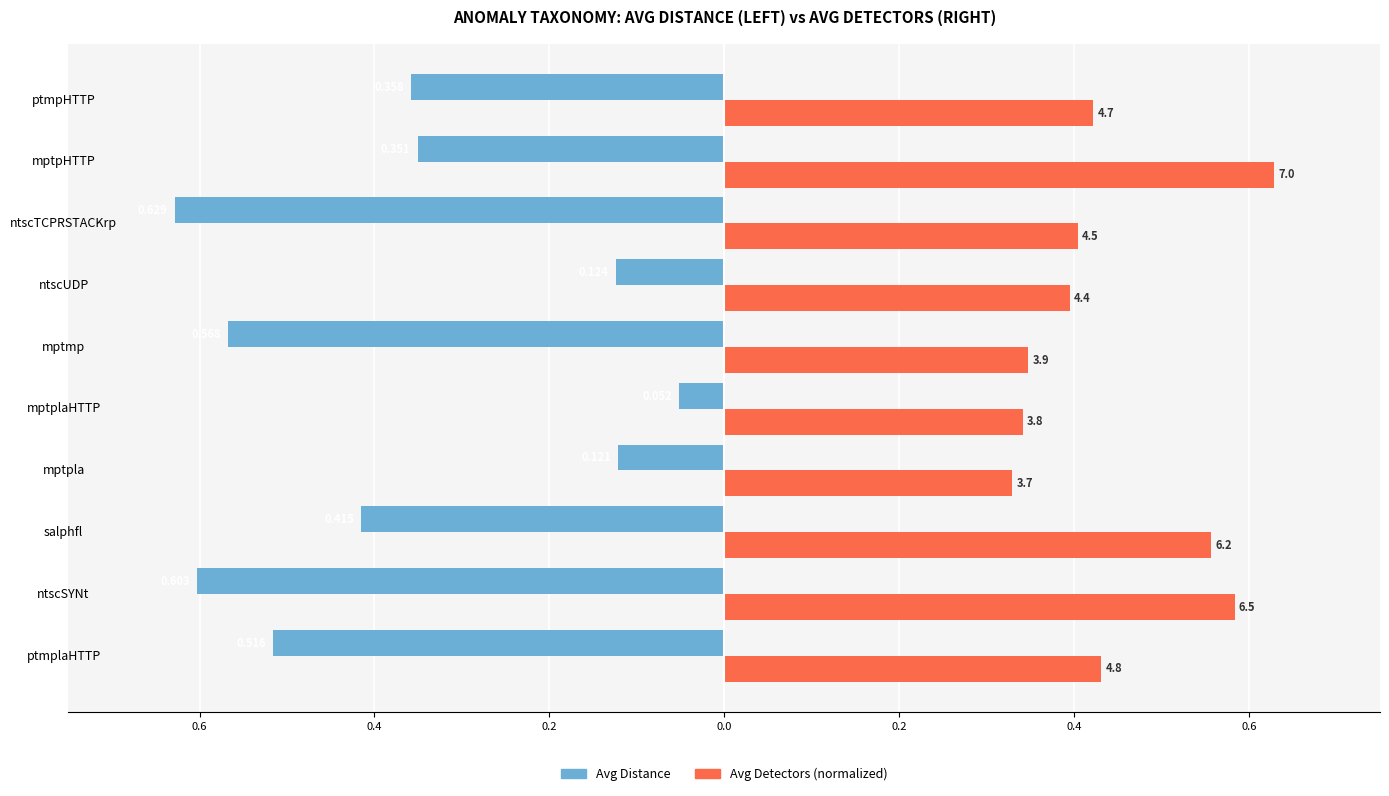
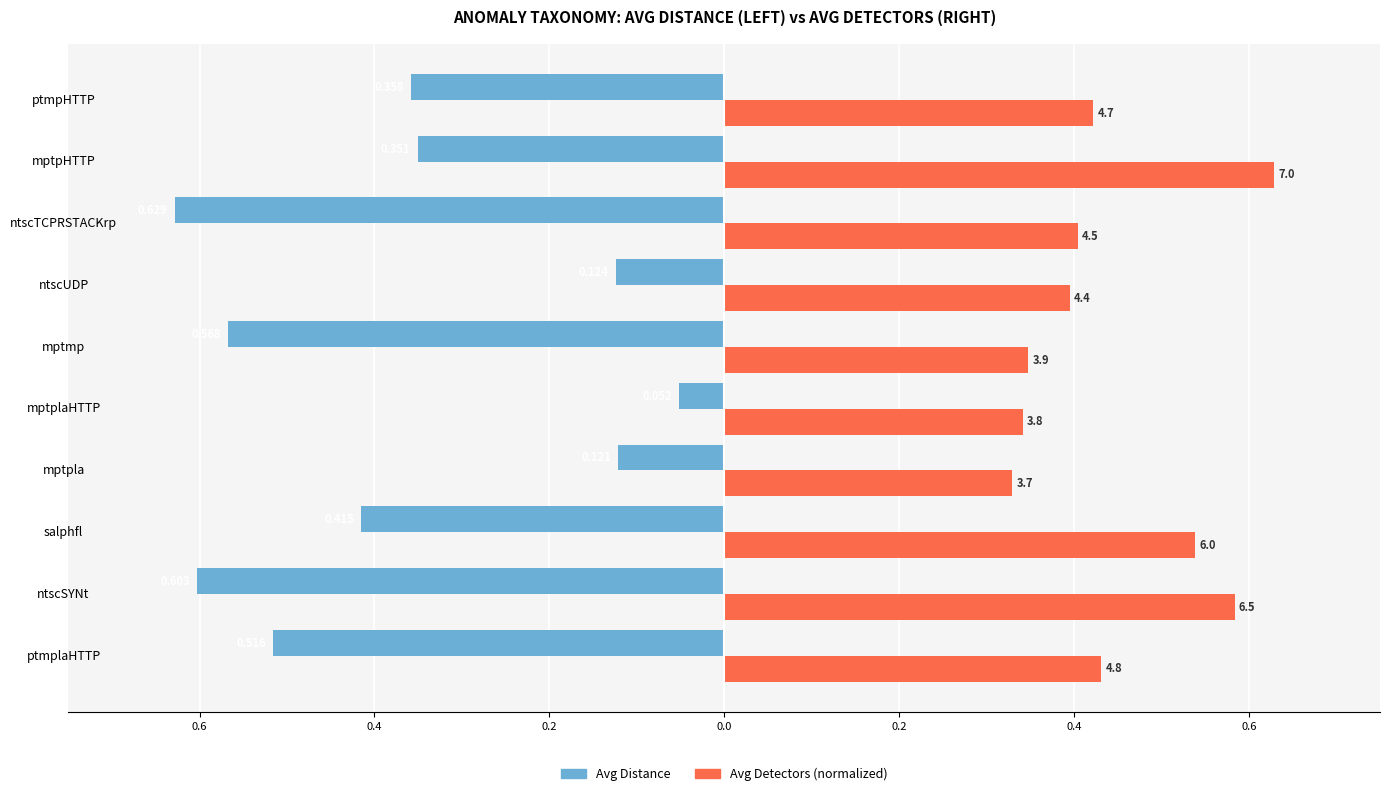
Avg Detectors (normalized), salphfl: 6.2 -> 6.0
